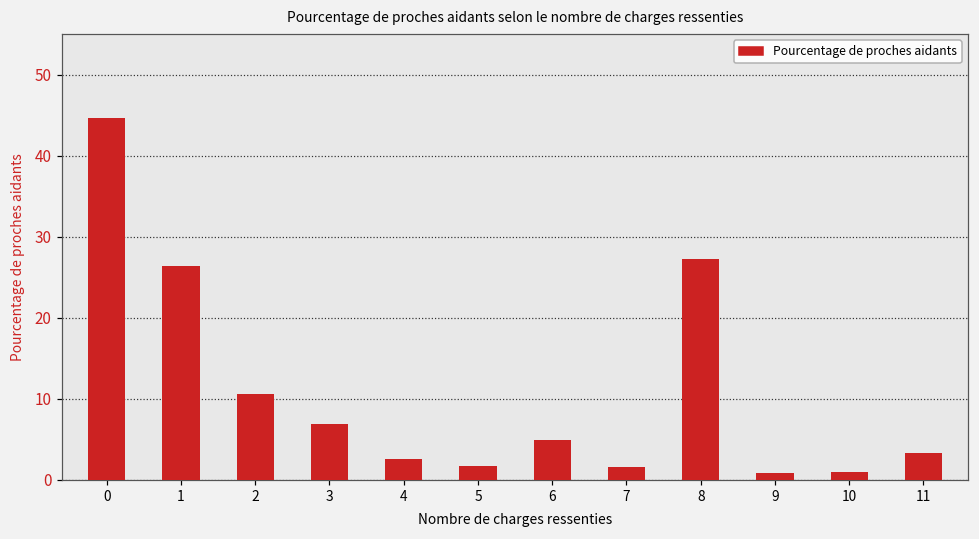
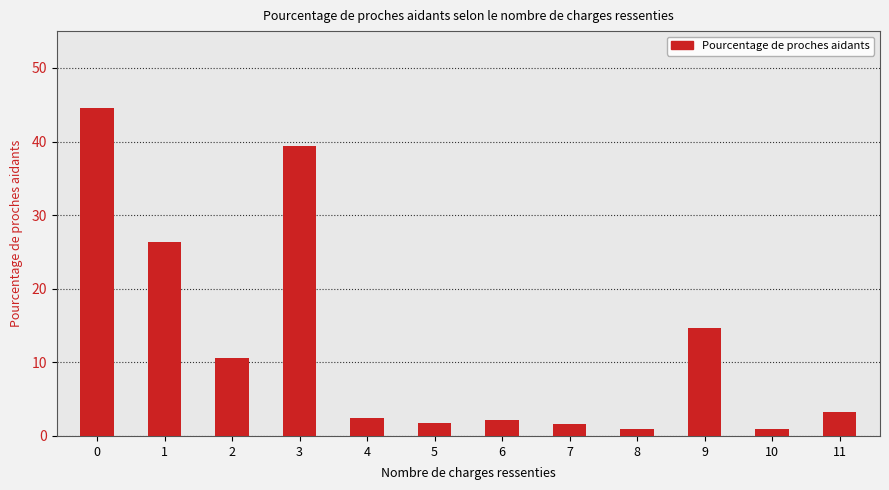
3: 7 -> 39
6: 5 -> 2
8: 27 -> 1
9: 1 -> 15
